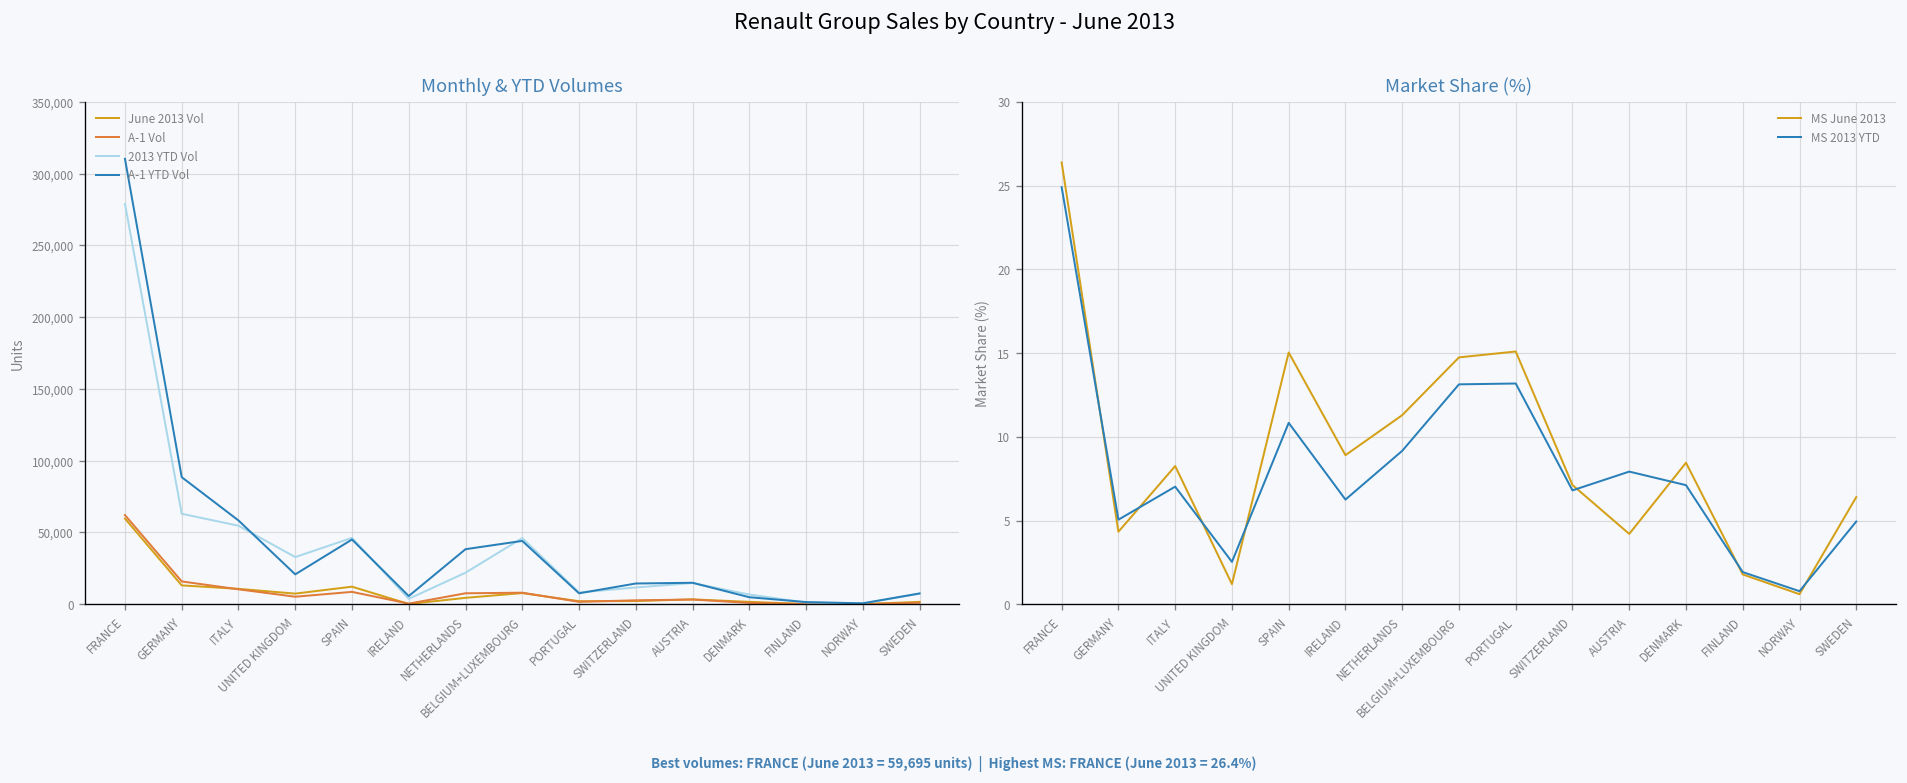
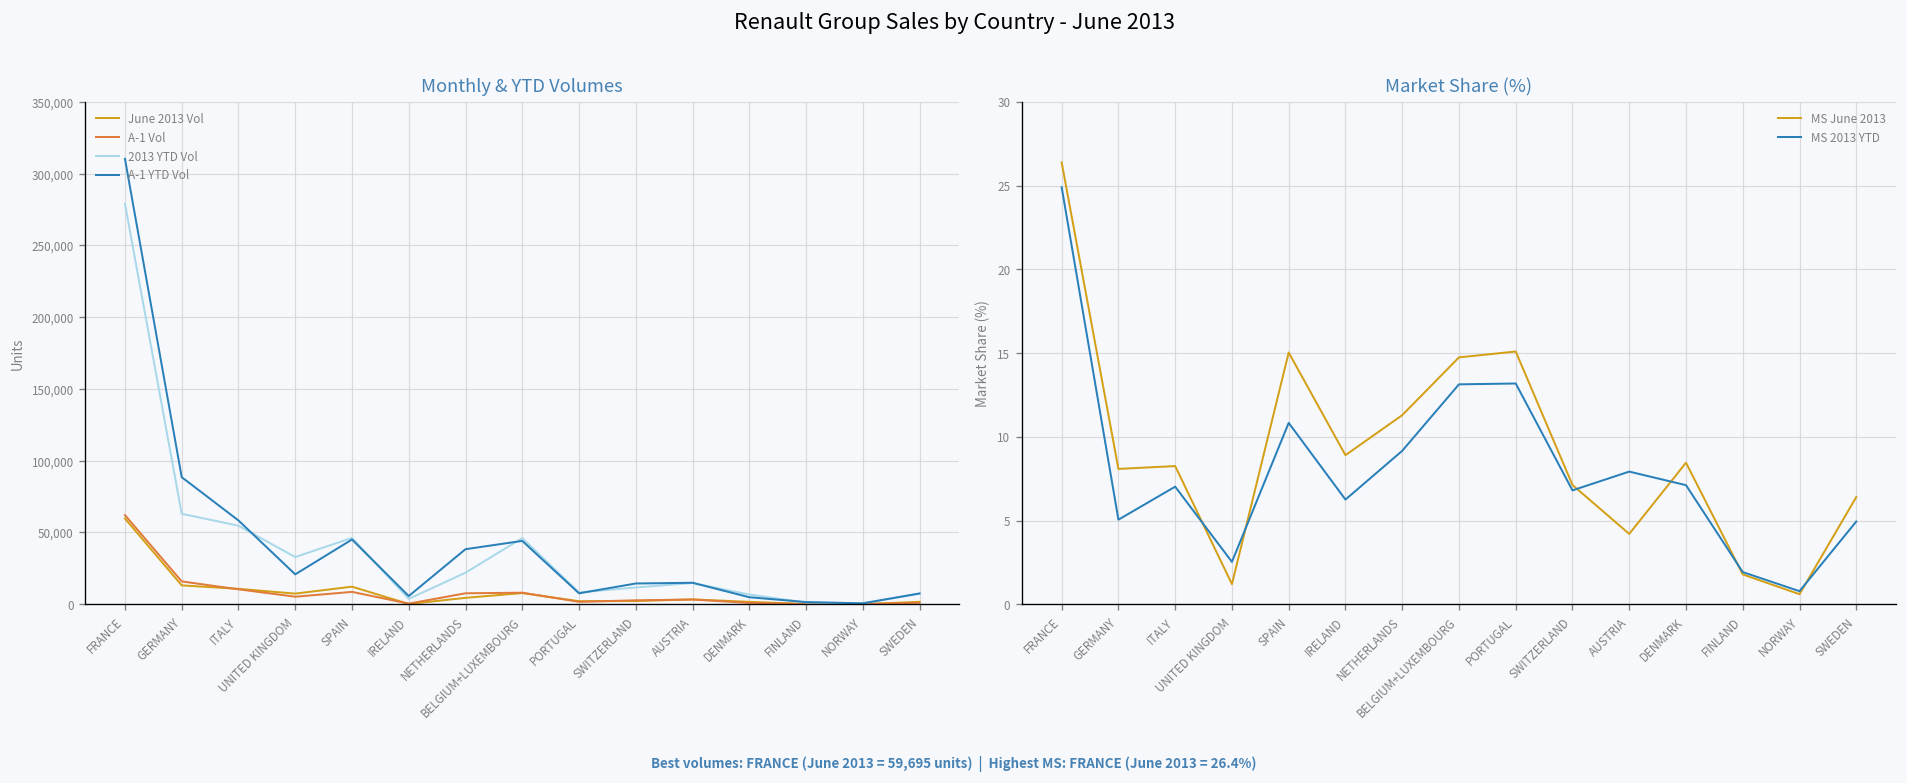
Market Share (%), MS June 2013, GERMANY: 4.3 -> 8.1
